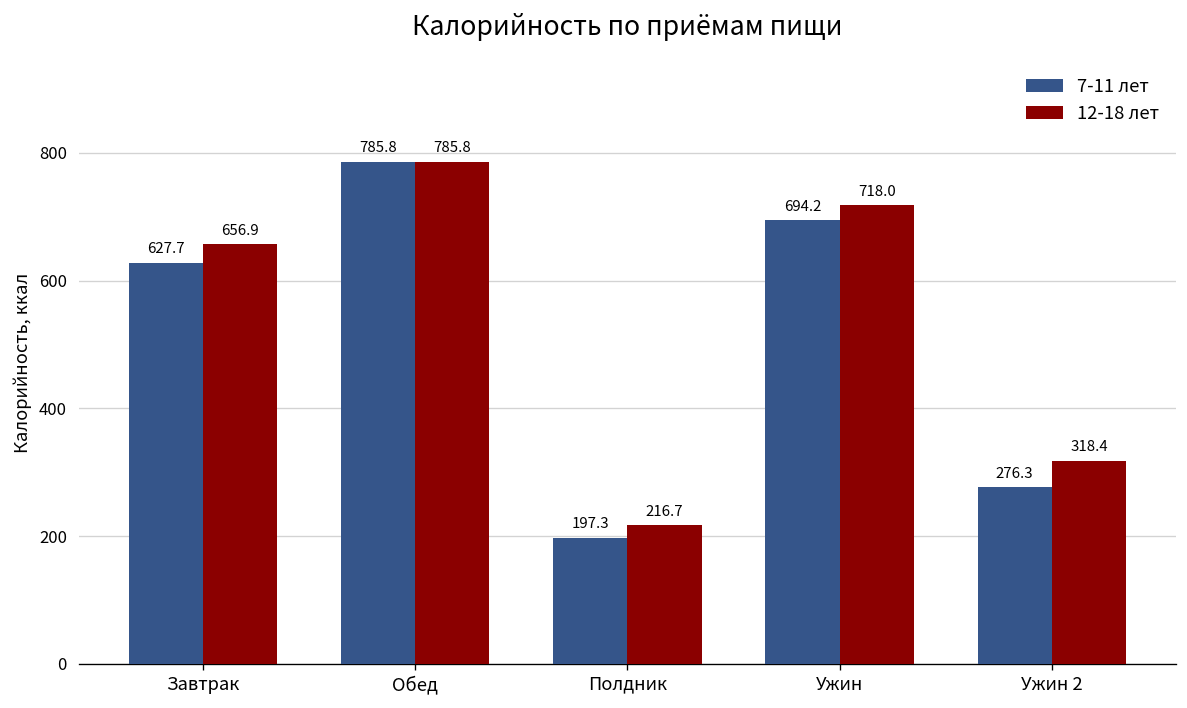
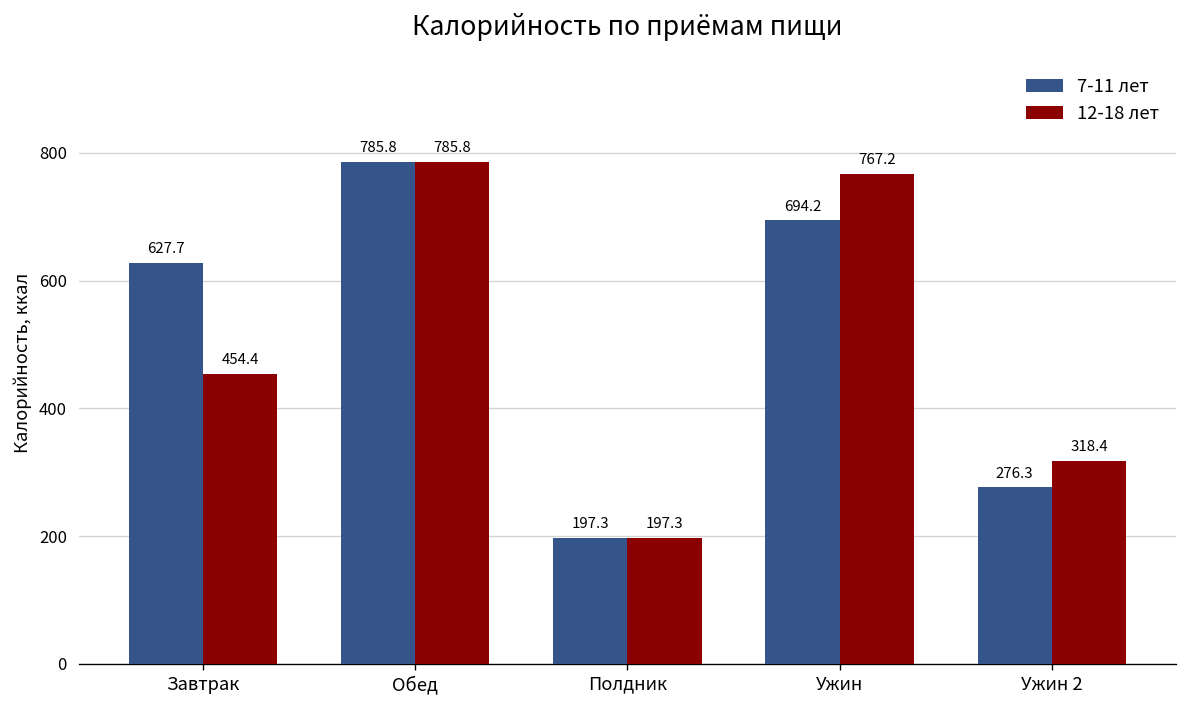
12-18 лет, Завтрак: 656.9 -> 454.4
12-18 лет, Полдник: 216.7 -> 197.3
12-18 лет, Ужин: 718.0 -> 767.2
